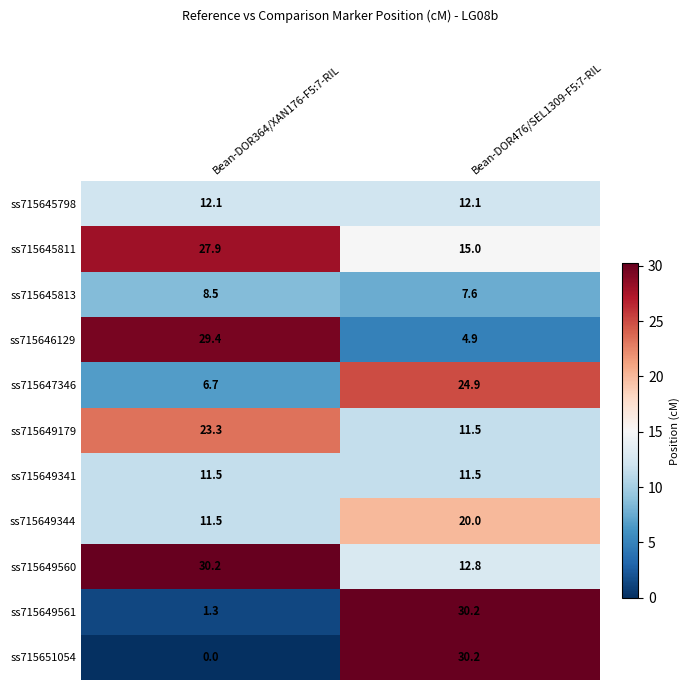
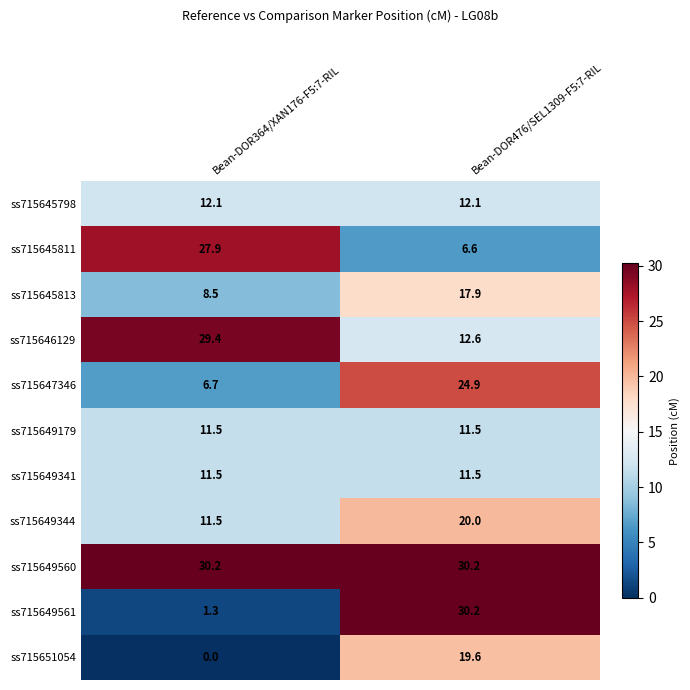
ss715645811, Bean-DOR476/SEL1309-F5:7-RIL: 15.0 -> 6.6
ss715645813, Bean-DOR476/SEL1309-F5:7-RIL: 7.6 -> 17.9
ss715646129, Bean-DOR476/SEL1309-F5:7-RIL: 4.9 -> 12.6
ss715649179, Bean-DOR364/XAN176-F5:7-RIL: 23.3 -> 11.5
ss715649560, Bean-DOR476/SEL1309-F5:7-RIL: 12.8 -> 30.2
ss715651054, Bean-DOR476/SEL1309-F5:7-RIL: 30.2 -> 19.6
